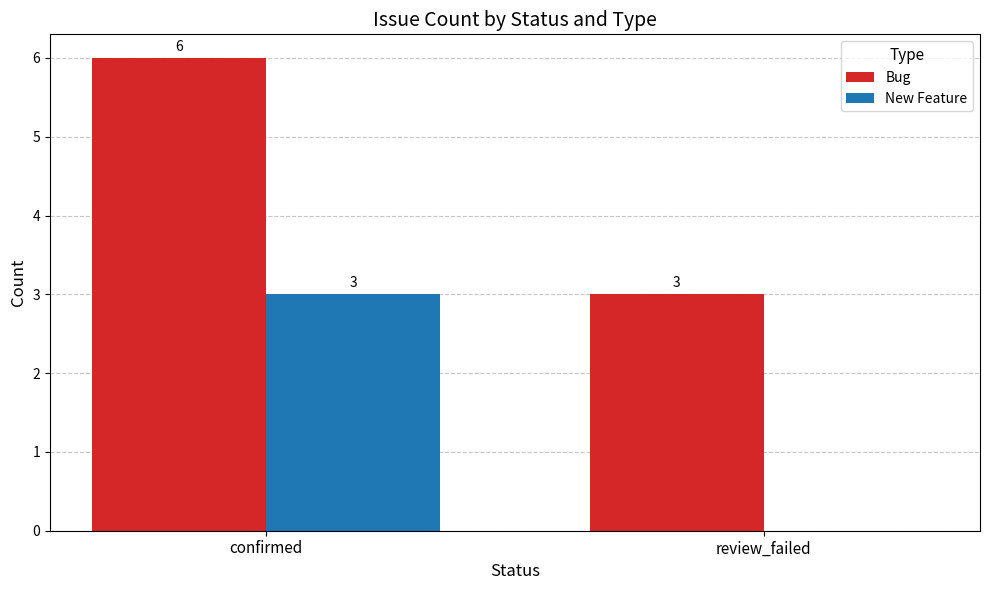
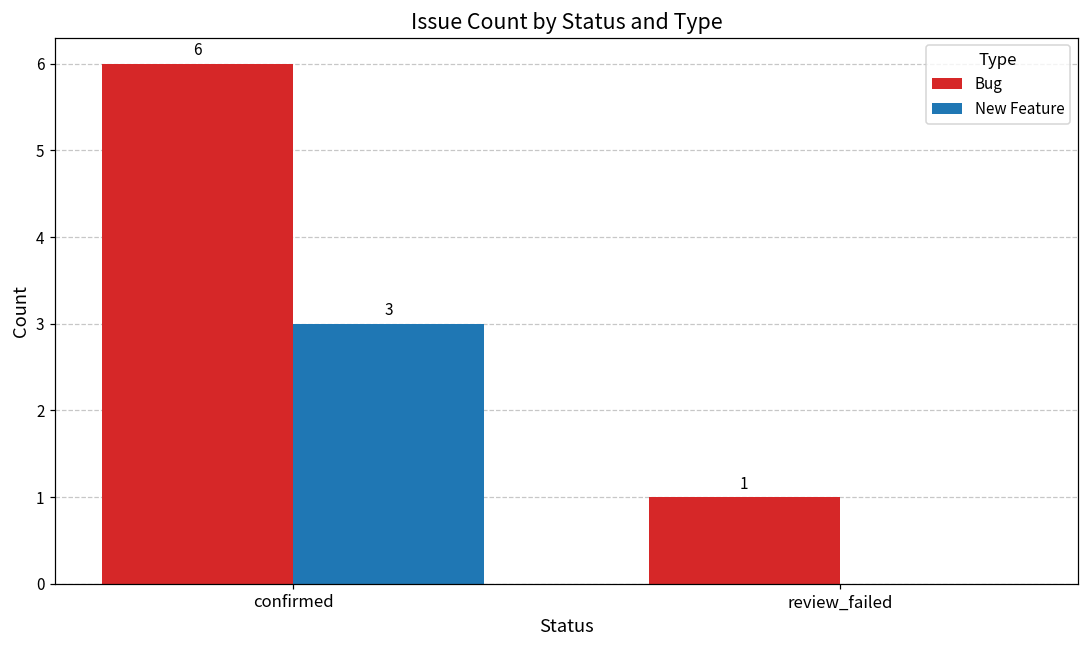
Bug, review_failed: 3 -> 1
